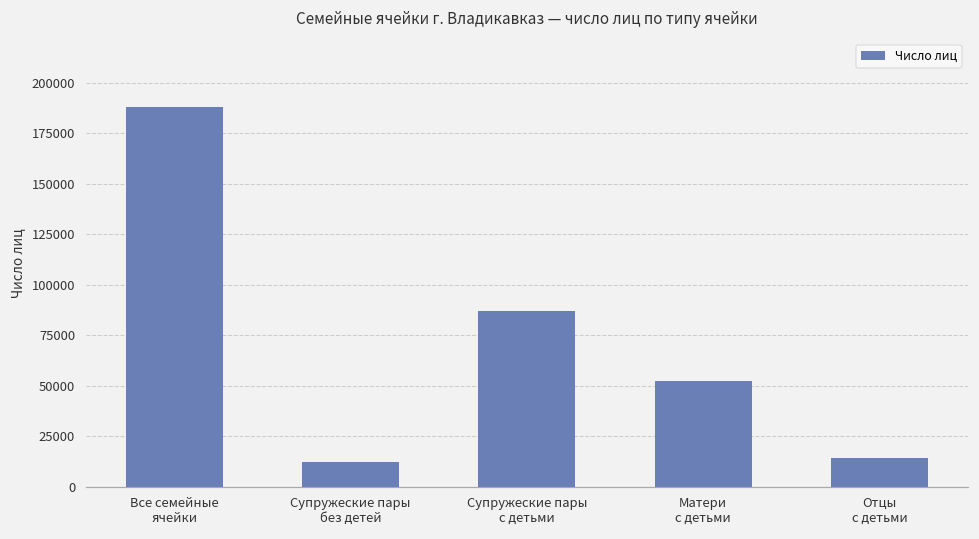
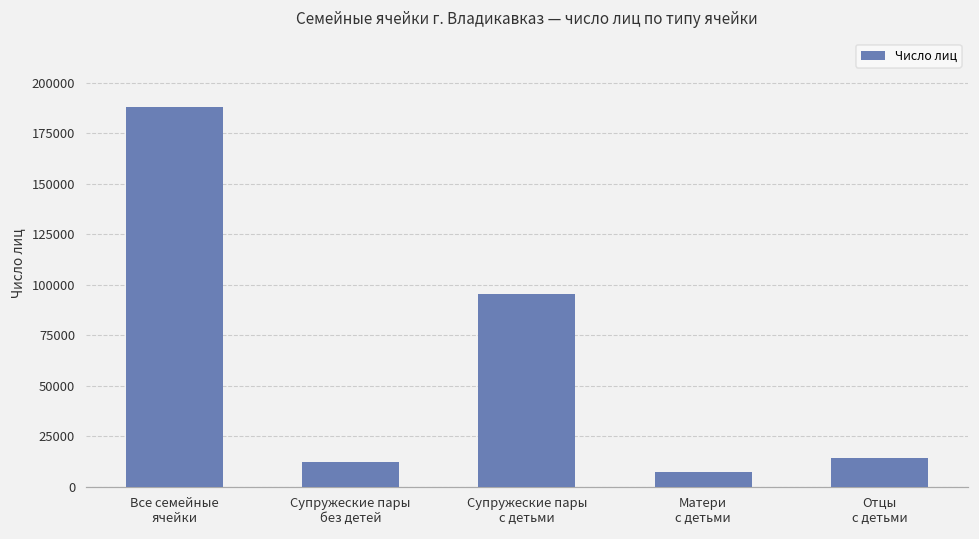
Супружеские пары с детьми: 87000 -> 95000
Матери с детьми: 52000 -> 7000
